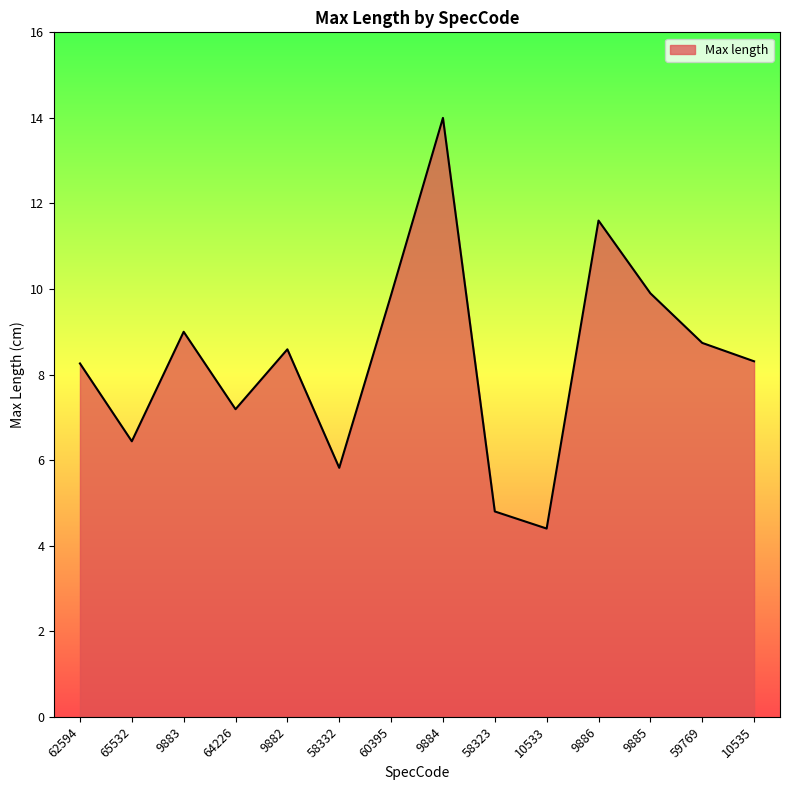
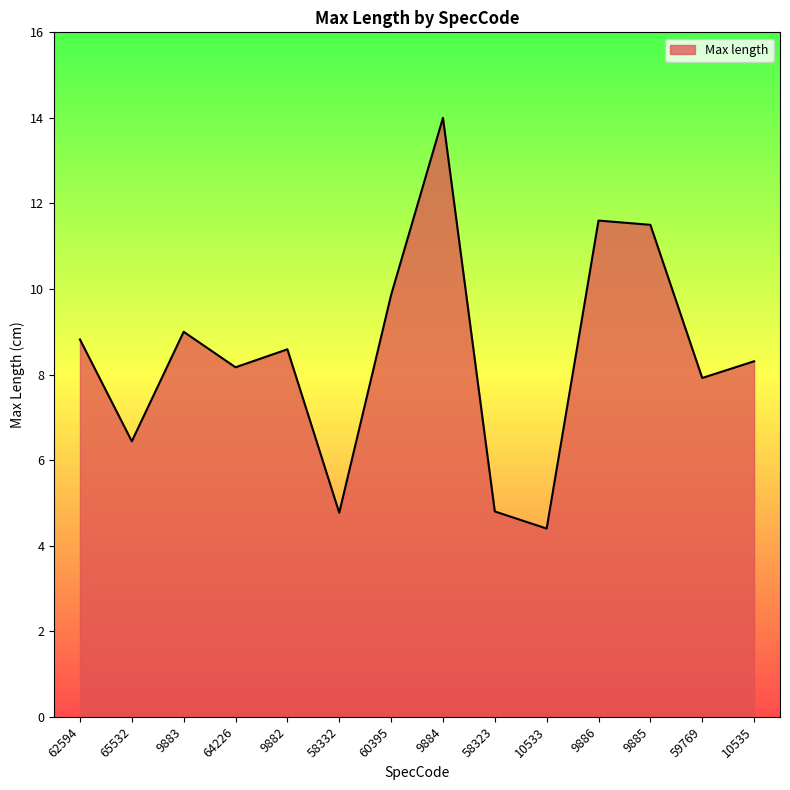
62594: 8.3 -> 8.8
64226: 7.2 -> 8.2
58332: 5.8 -> 4.8
9885: 9.9 -> 11.5
59769: 8.7 -> 7.9
